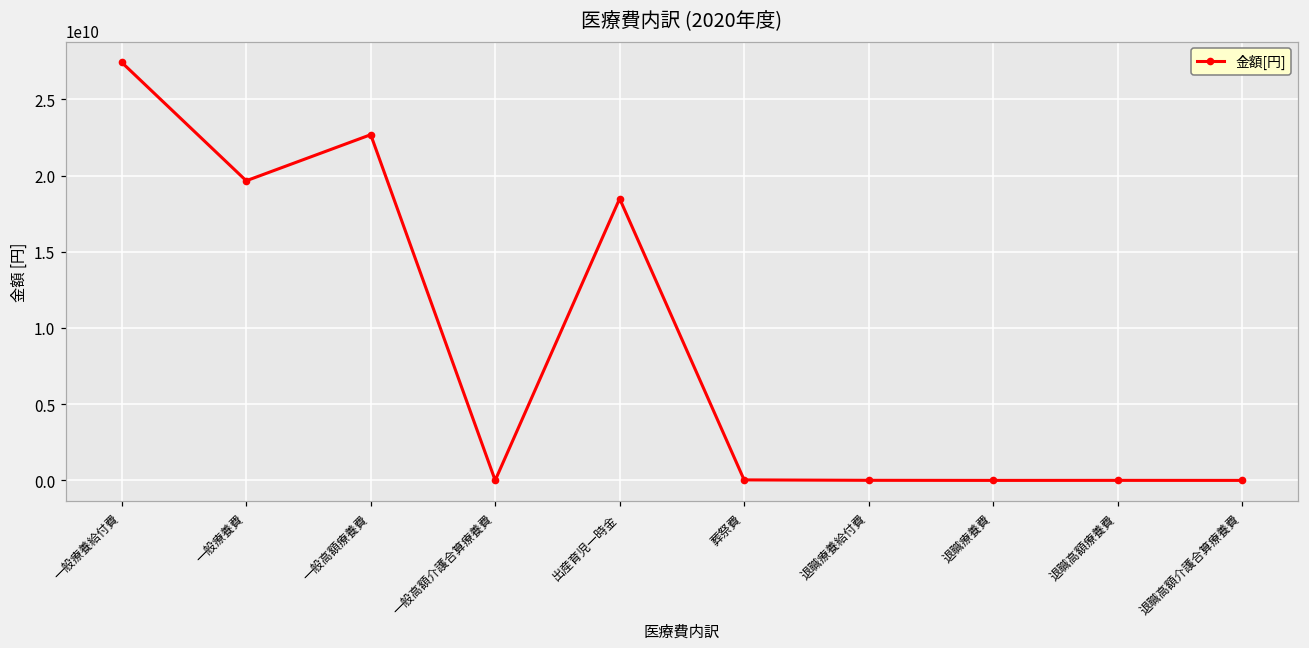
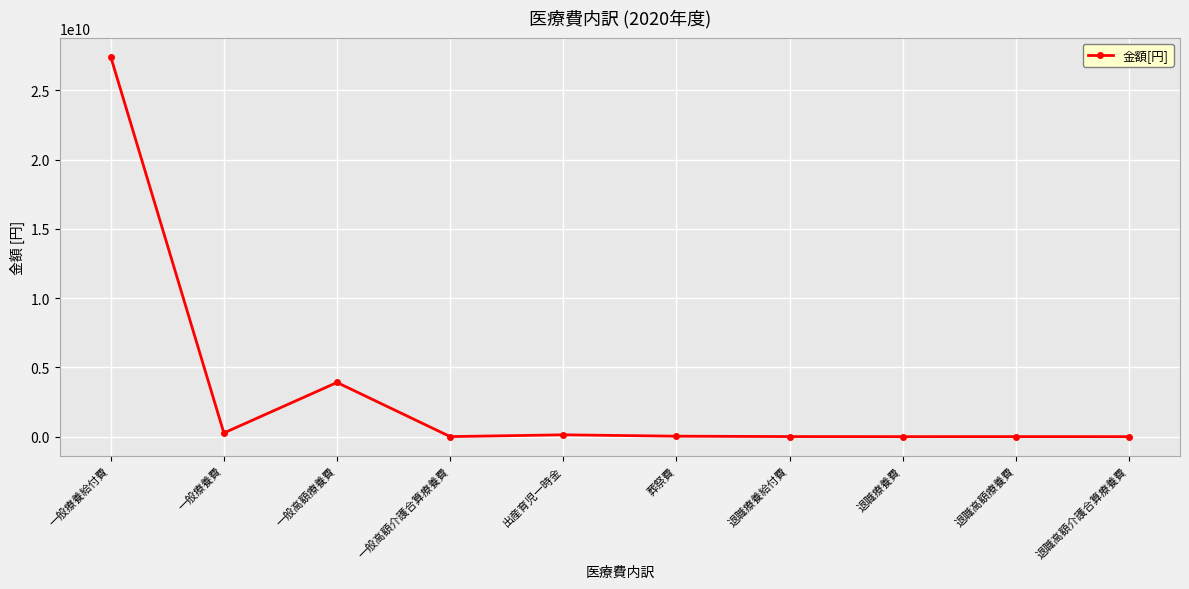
一般療養費: 19700000000 -> 300000000
一般高額療養費: 22700000000 -> 3900000000
出産育児一時金: 18500000000 -> 100000000
